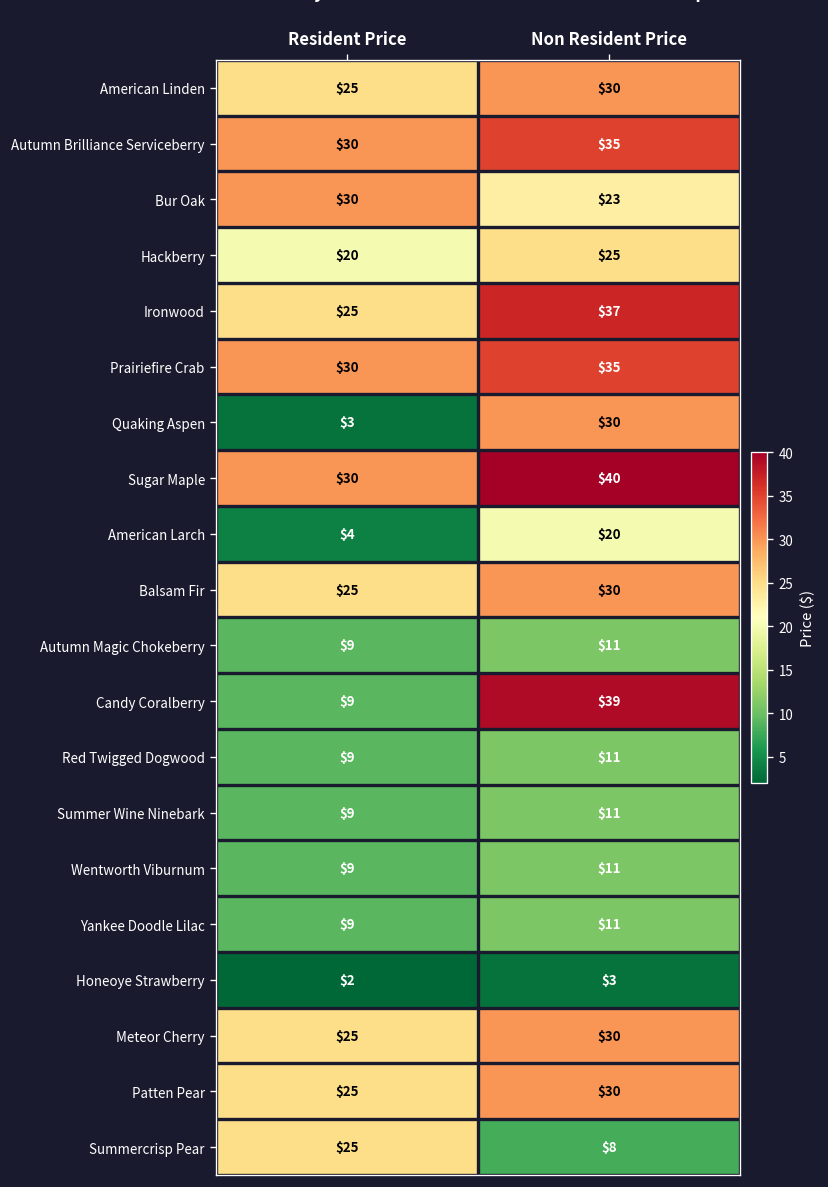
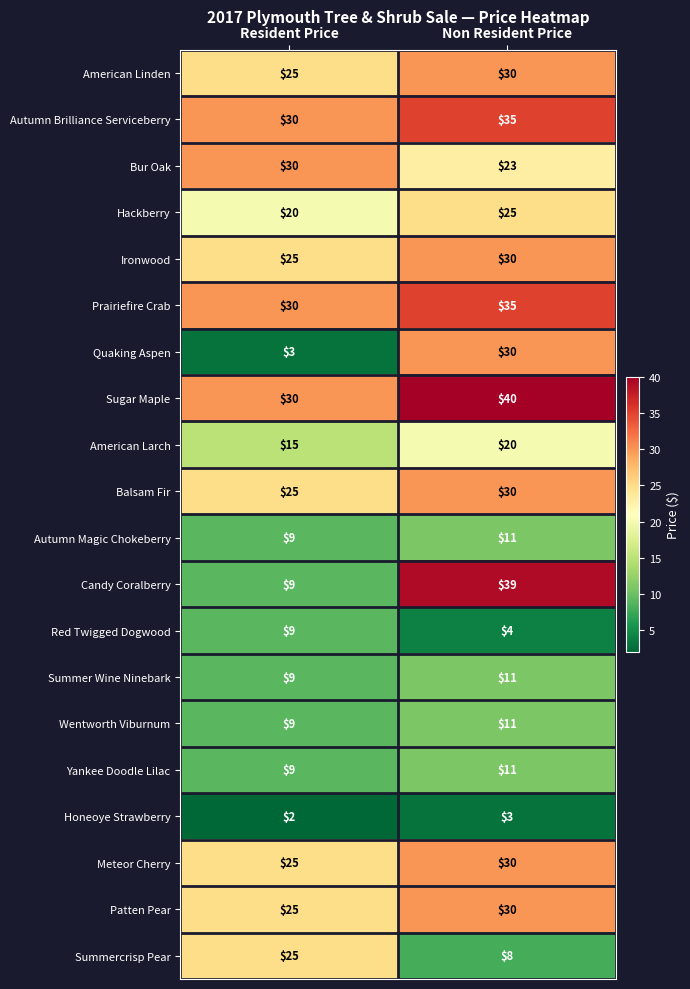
Ironwood, Non Resident Price: $37 -> $30
American Larch, Resident Price: $4 -> $15
Red Twigged Dogwood, Non Resident Price: $11 -> $4
